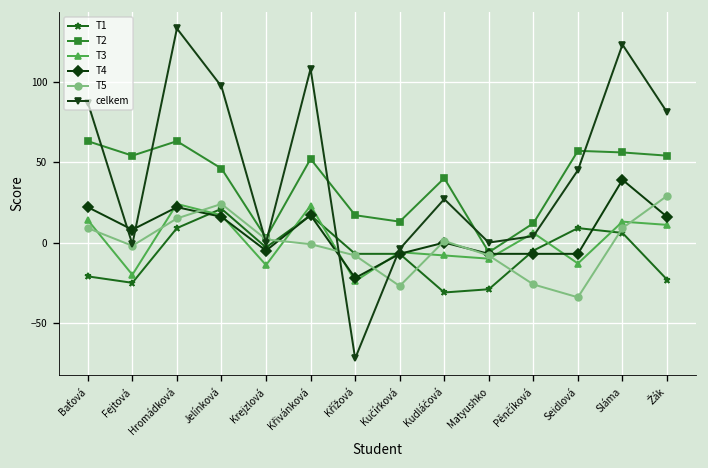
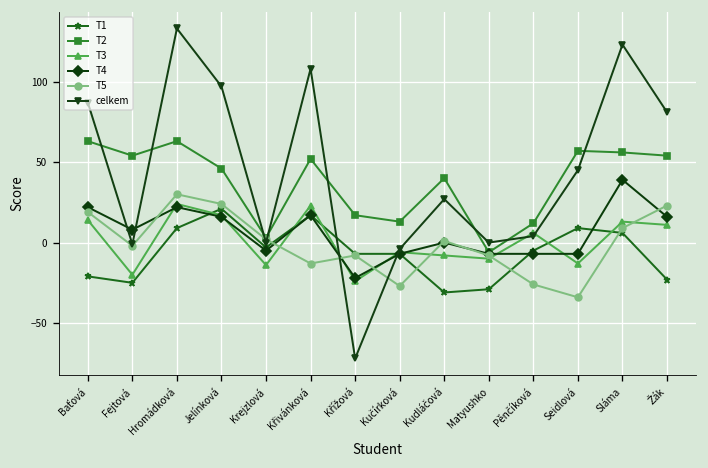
T5, Baťová: 9 -> 19
T5, Hromádková: 15 -> 30
T5, Křivánková: -1 -> -13
T5, Žák: 29 -> 23
